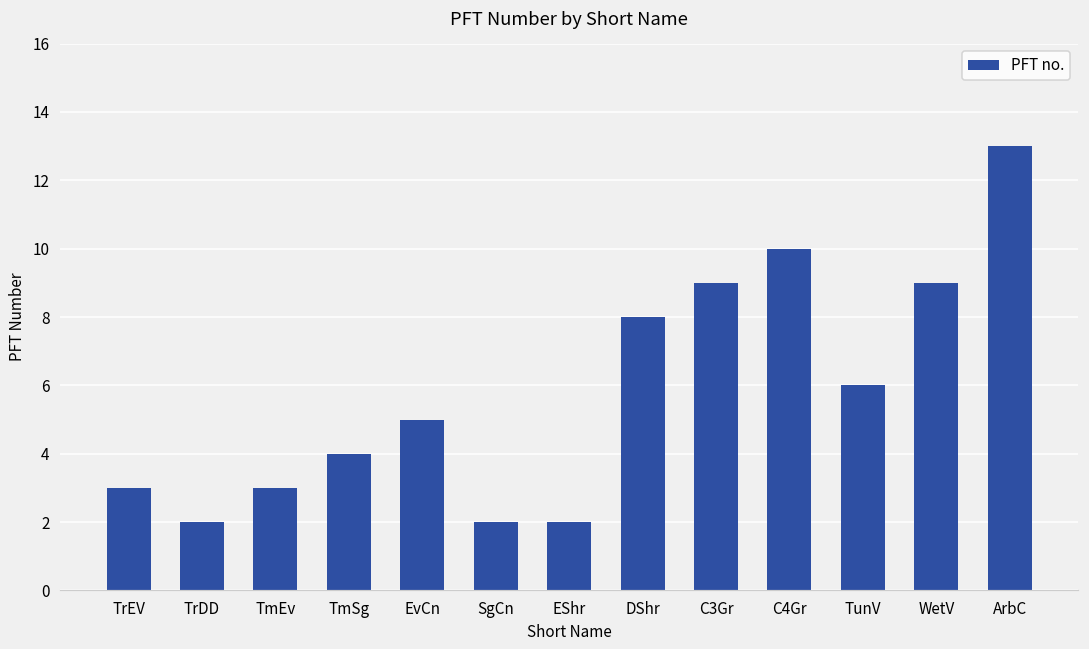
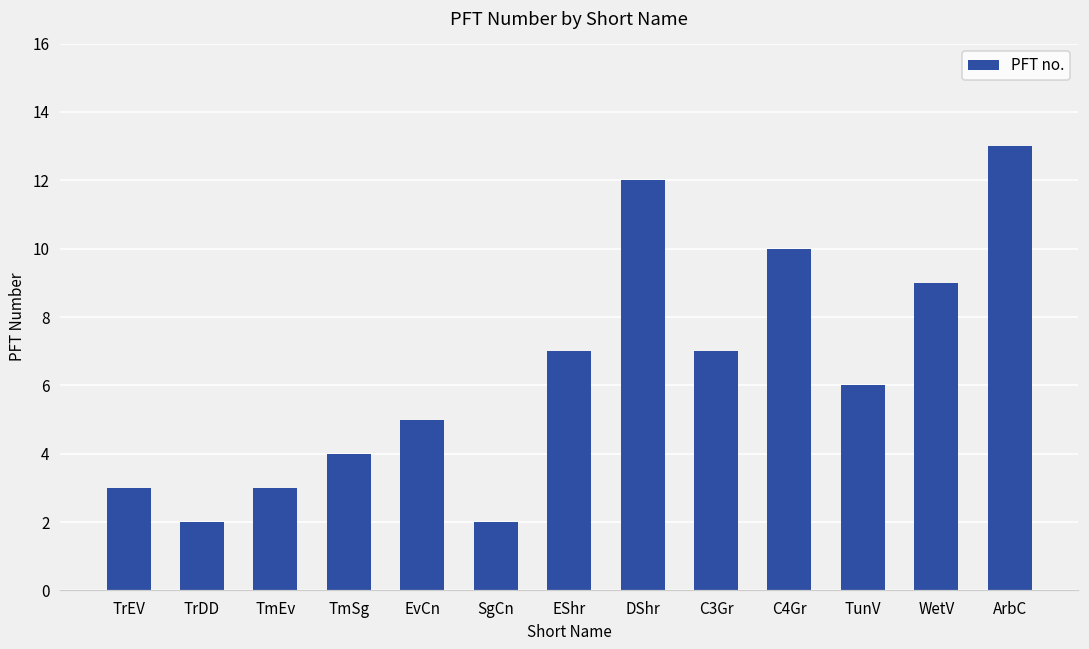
EShr: 2 -> 7
DShr: 8 -> 12
C3Gr: 9 -> 7
